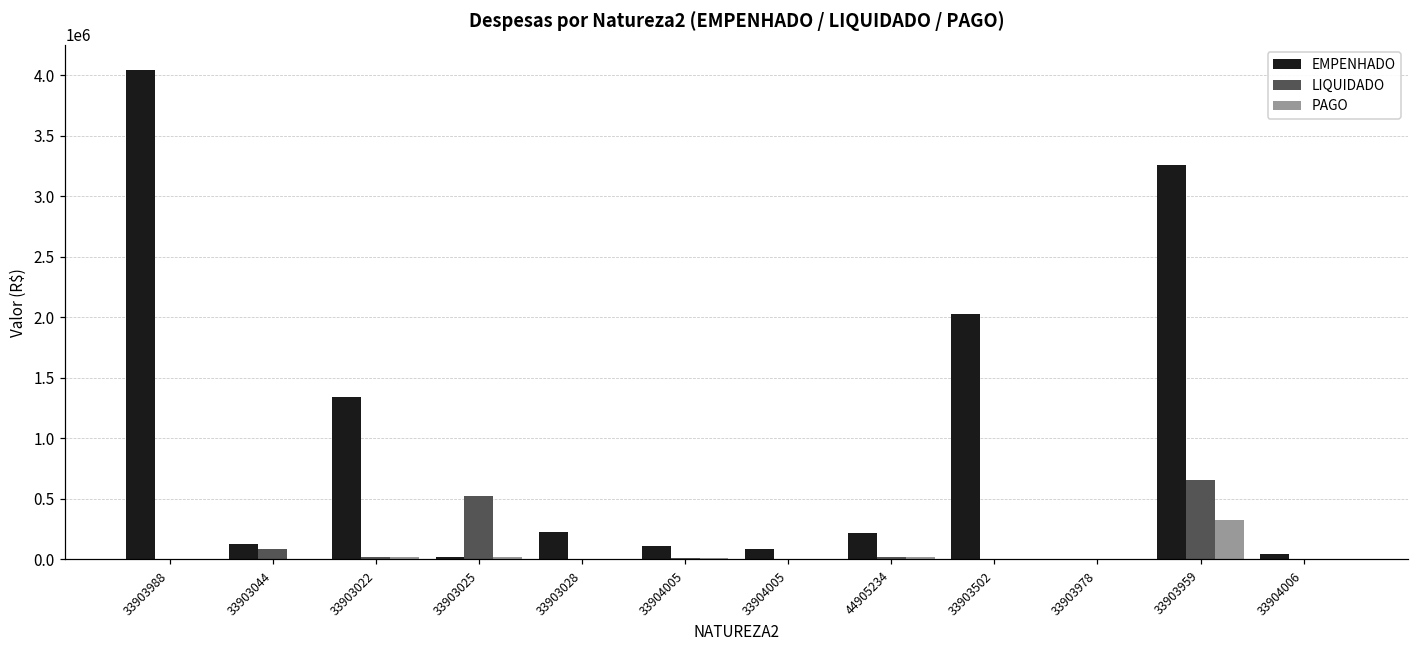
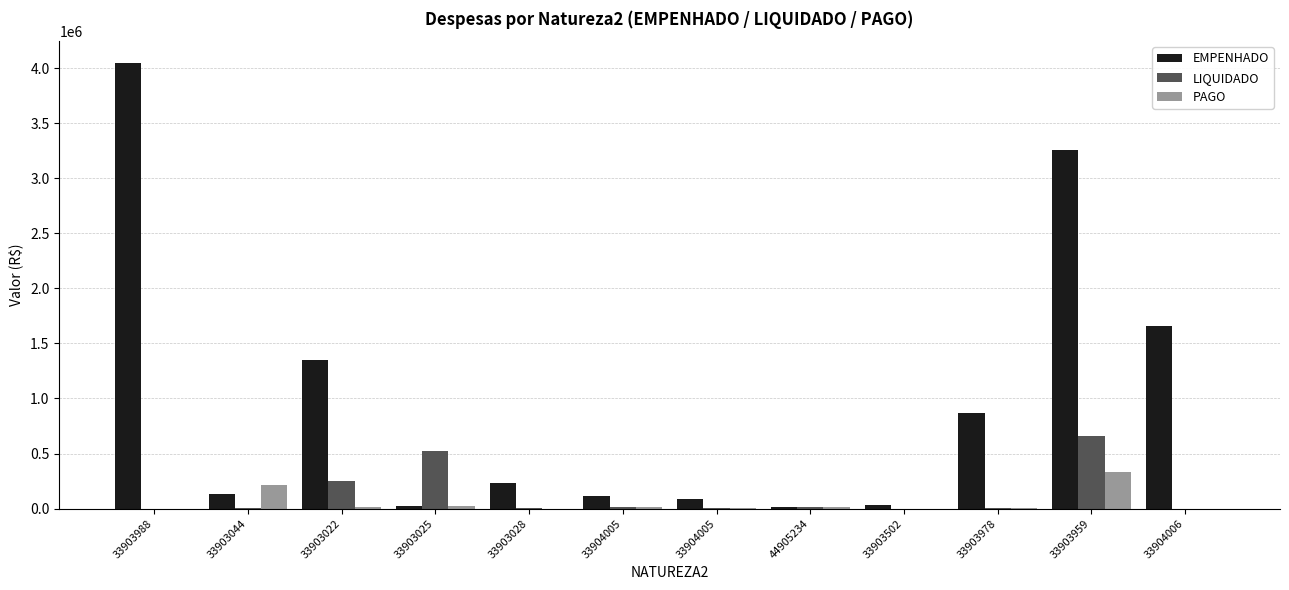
LIQUIDADO, 33903044: 80000 -> 0
PAGO, 33903044: 0 -> 210000
LIQUIDADO, 33903022: 20000 -> 250000
EMPENHADO, 44905234: 220000 -> 20000
EMPENHADO, 33903502: 2030000 -> 30000
EMPENHADO, 33903978: 0 -> 870000
EMPENHADO, 33904006: 40000 -> 1660000
